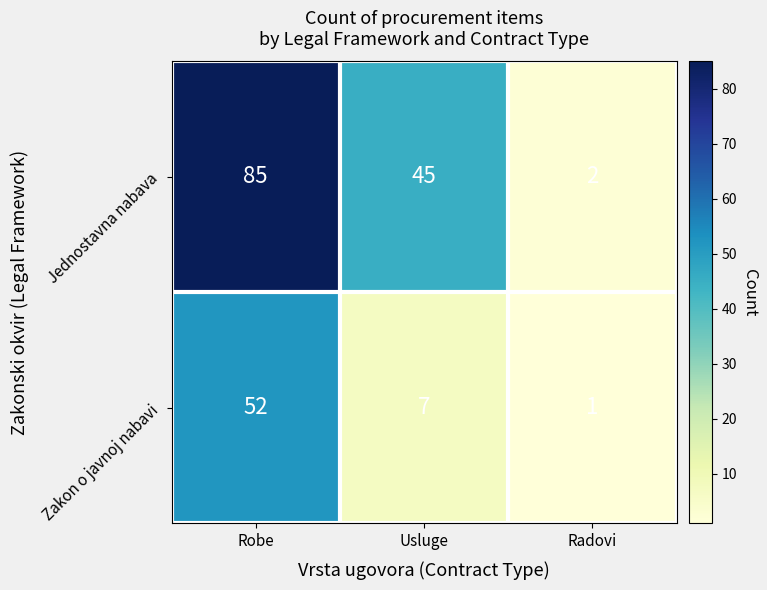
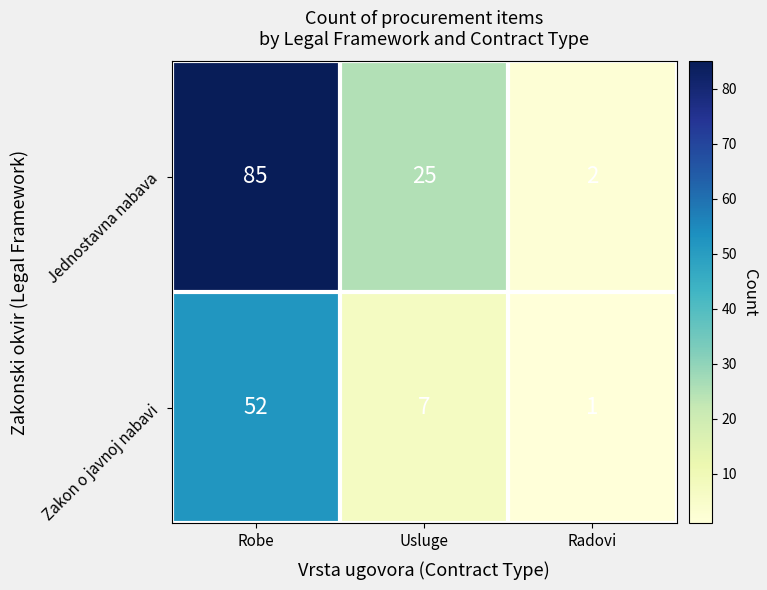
Jednostavna nabava, Usluge: 45 -> 25
